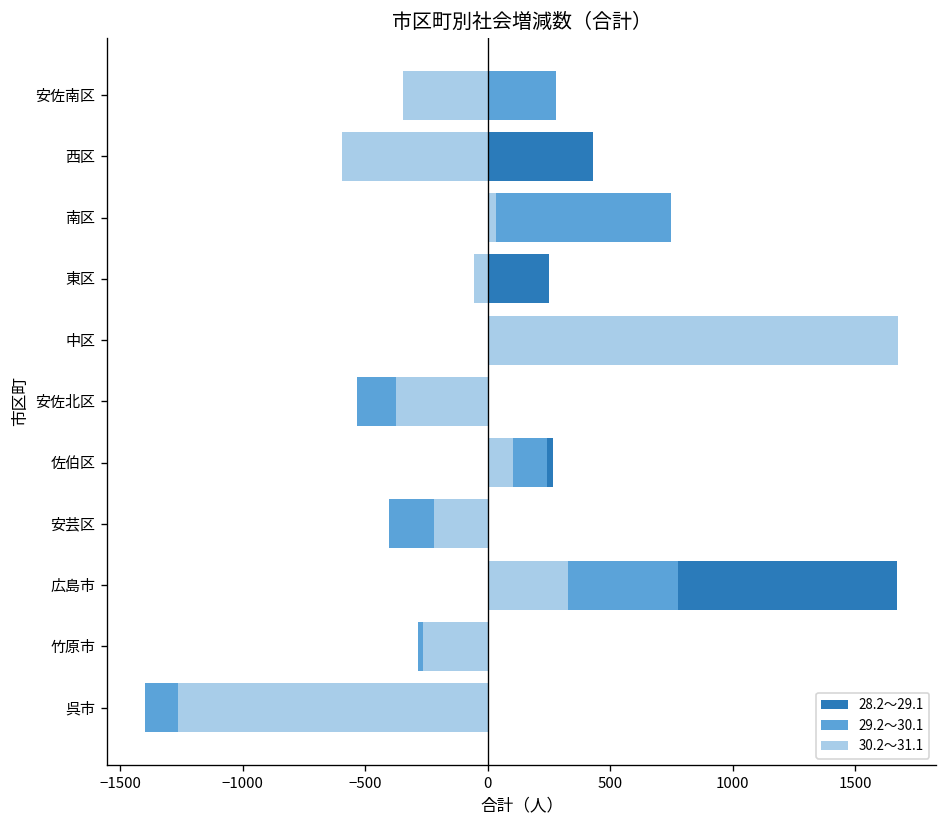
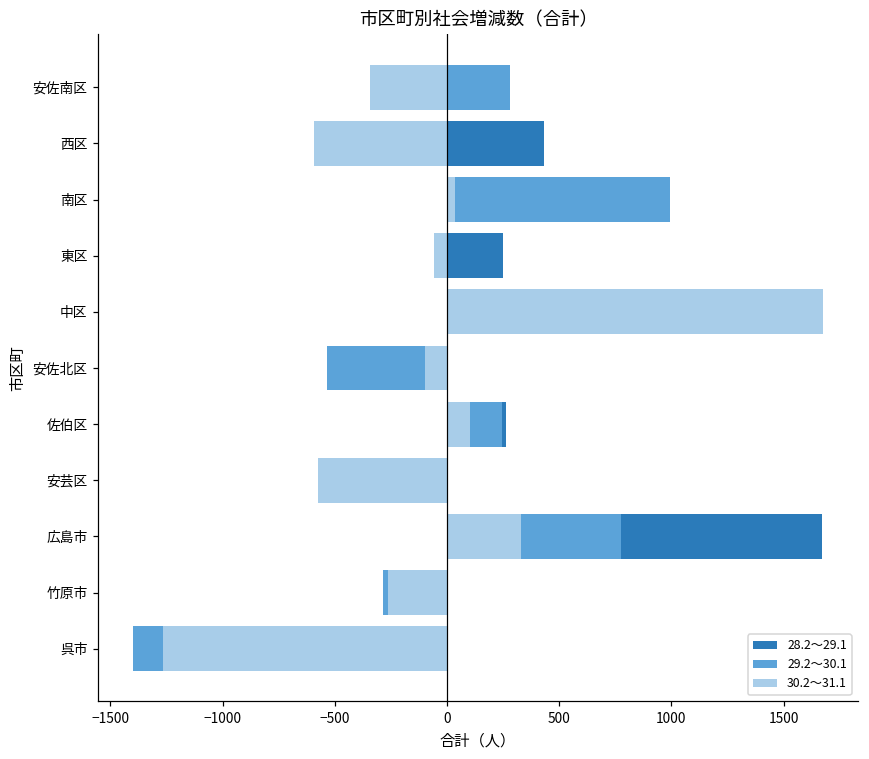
29.2～30.1, 南区: 750 -> 990
30.2～31.1, 安佐北区: -380 -> -100
30.2～31.1, 安芸区: -220 -> -570
